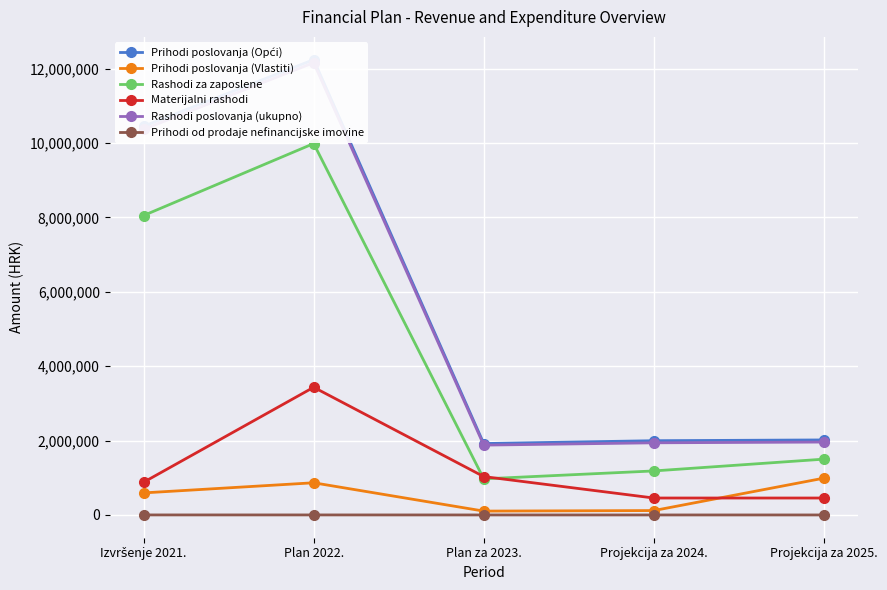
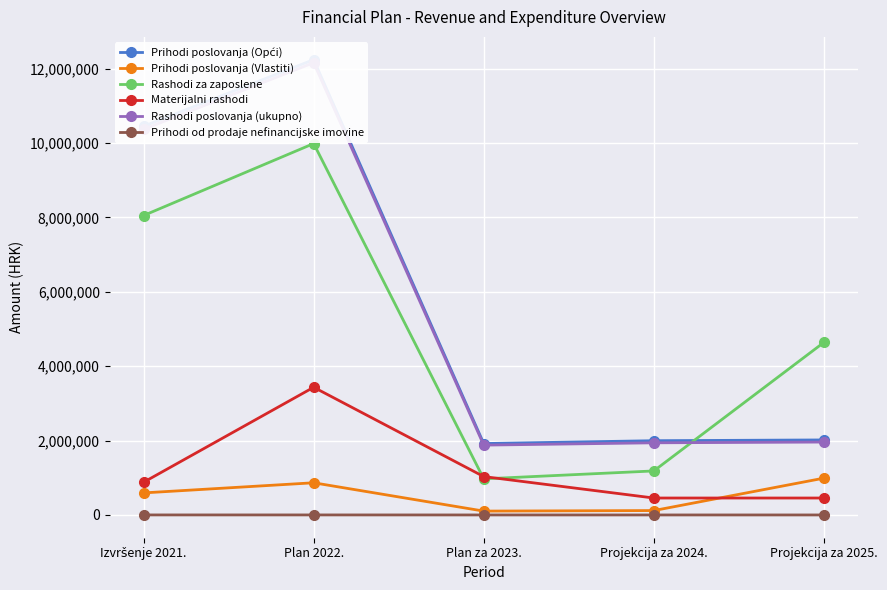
Rashodi za zaposlene, Projekcija za 2025.: 1,500,000 -> 4,600,000
